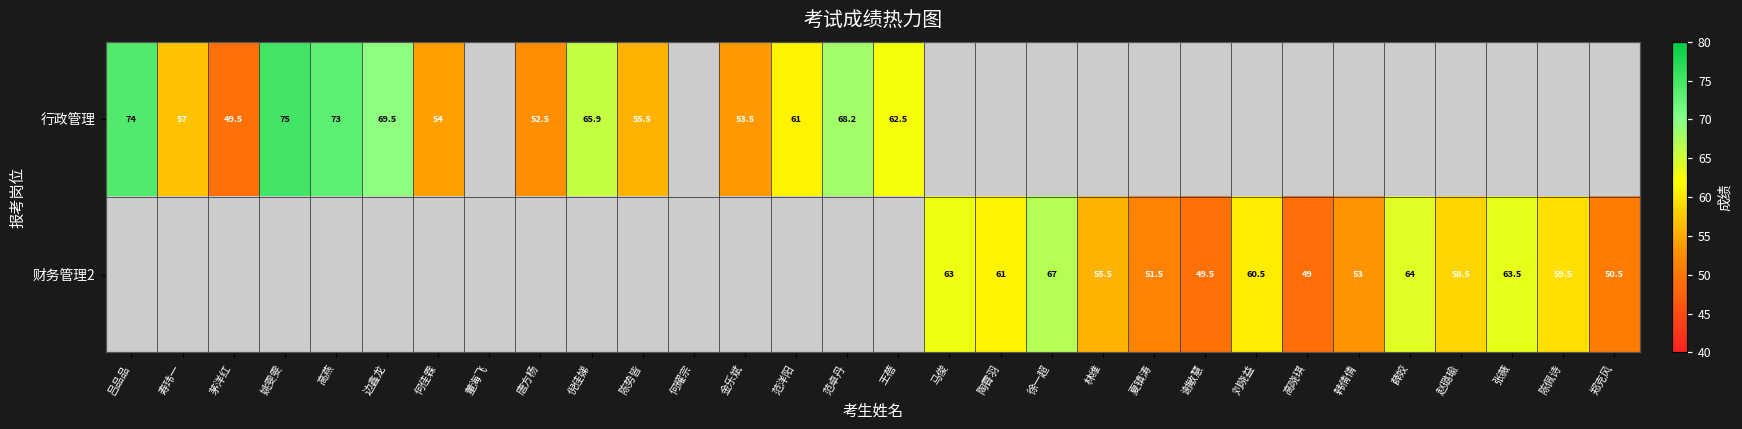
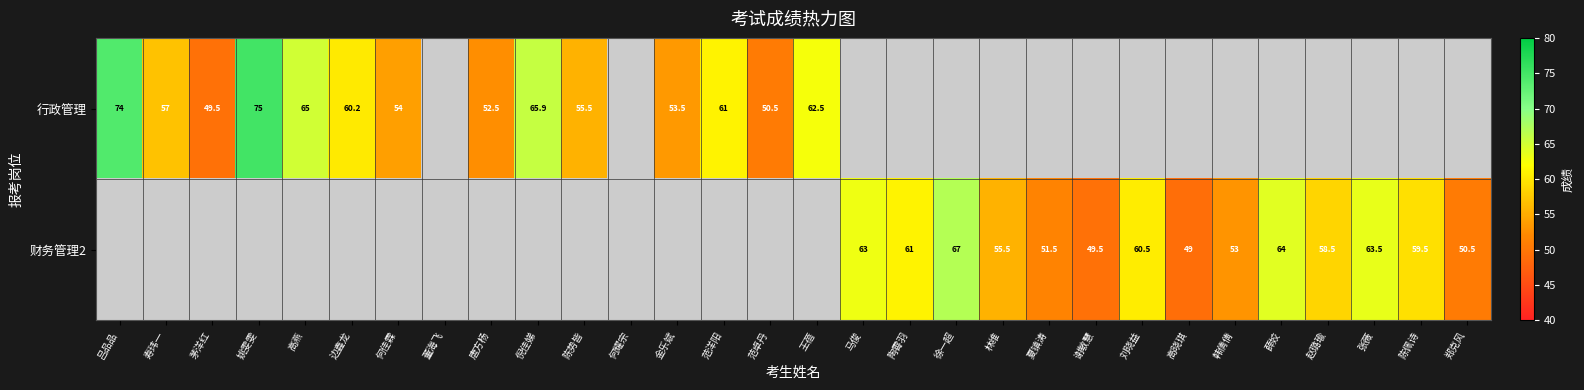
行政管理, 高燕: 73 -> 65
行政管理, 边鑫龙: 69.5 -> 60.2
行政管理, 范卓丹: 68.2 -> 50.5
